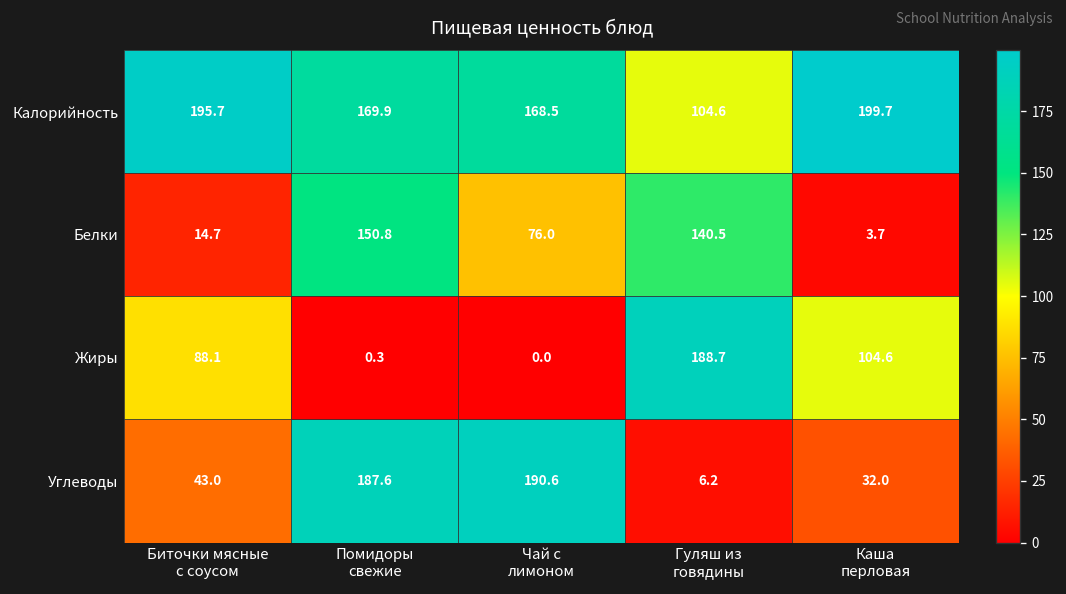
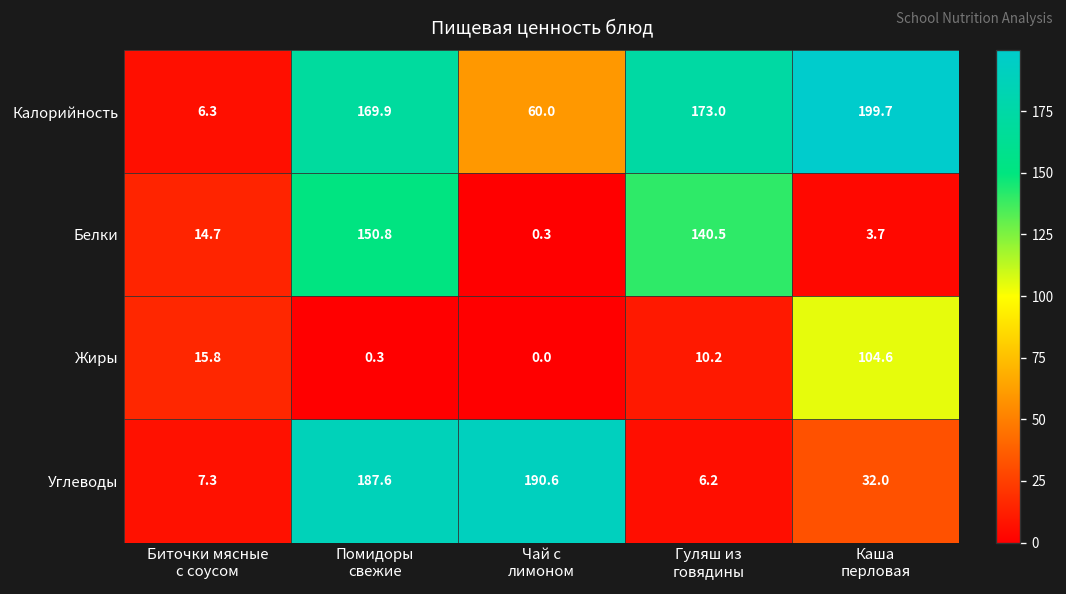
Калорийность, Биточки мясные с соусом: 195.7 -> 6.3
Калорийность, Чай с лимоном: 168.5 -> 60.0
Калорийность, Гуляш из говядины: 104.6 -> 173.0
Белки, Чай с лимоном: 76.0 -> 0.3
Жиры, Биточки мясные с соусом: 88.1 -> 15.8
Жиры, Гуляш из говядины: 188.7 -> 10.2
Углеводы, Биточки мясные с соусом: 43.0 -> 7.3
